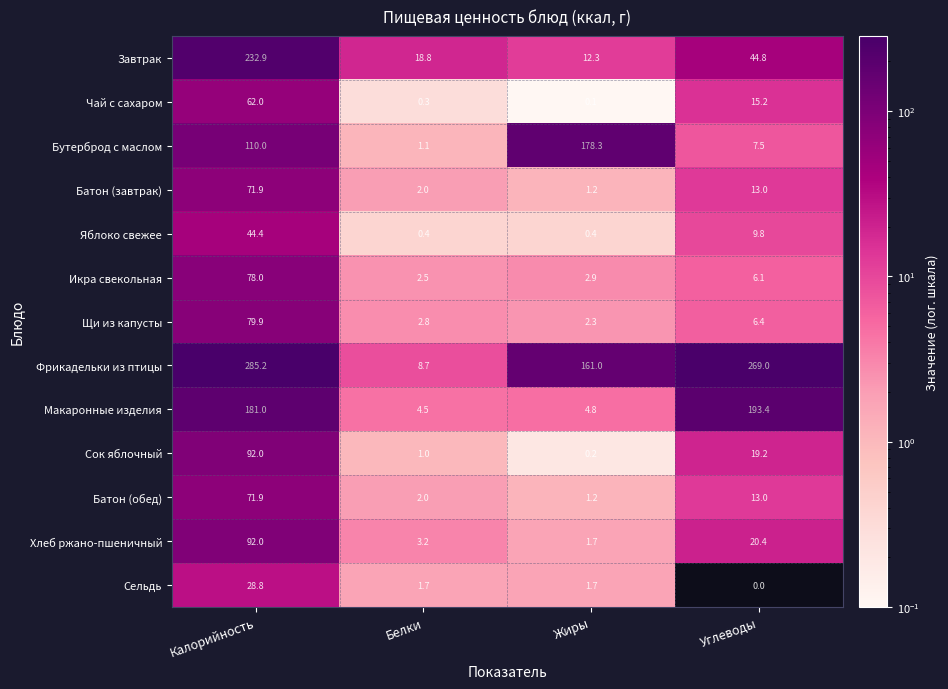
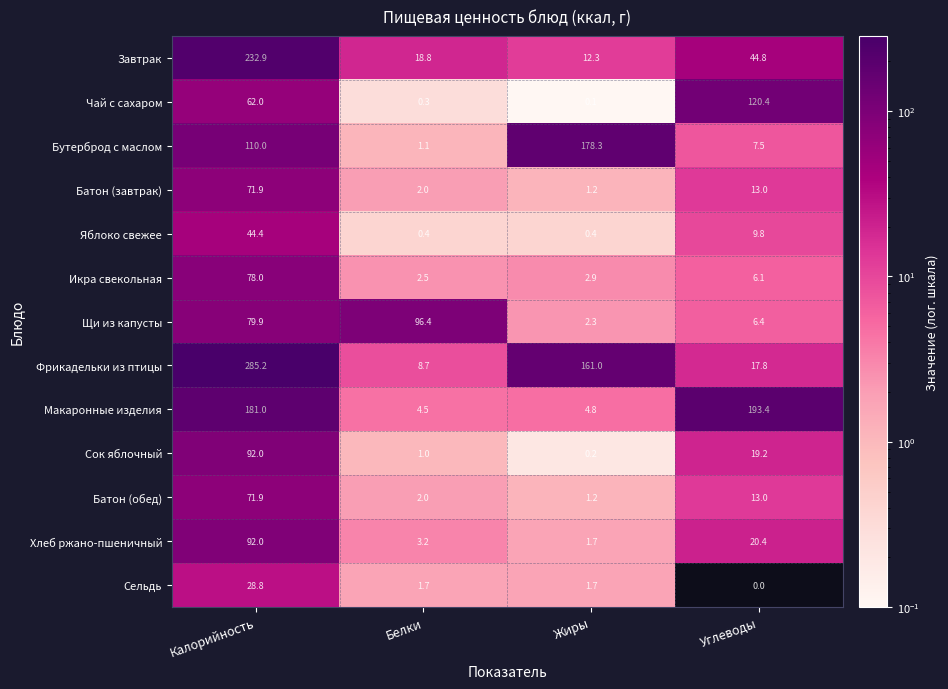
Чай с сахаром, Углеводы: 15.2 -> 120.4
Щи из капусты, Белки: 2.8 -> 96.4
Фрикадельки из птицы, Углеводы: 269.0 -> 17.8
